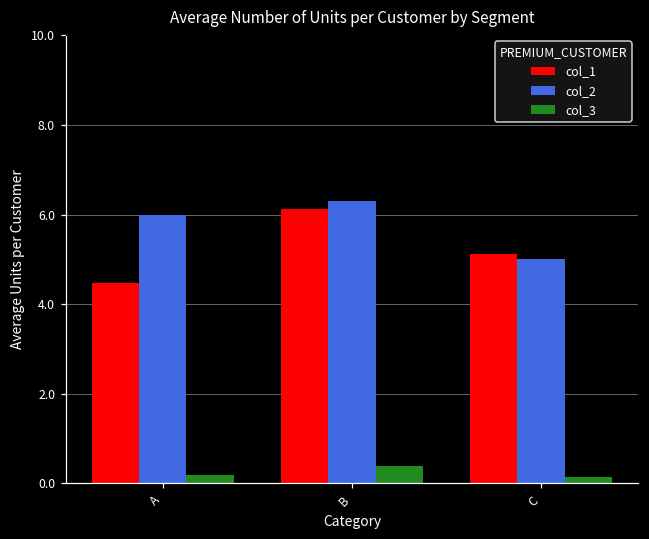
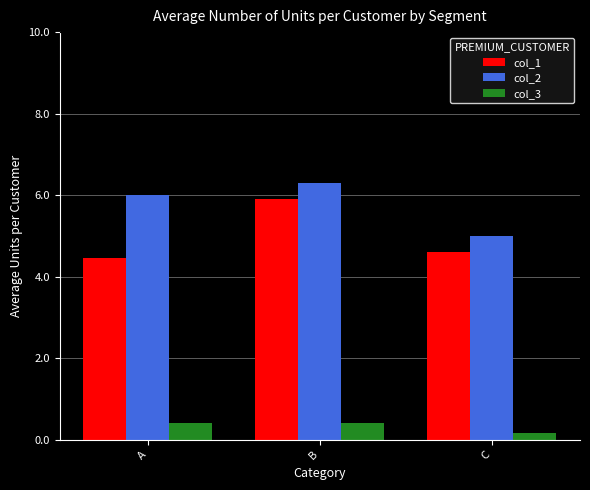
col_3, A: 0.2 -> 0.4
col_1, B: 6.1 -> 5.9
col_1, C: 5.1 -> 4.6
